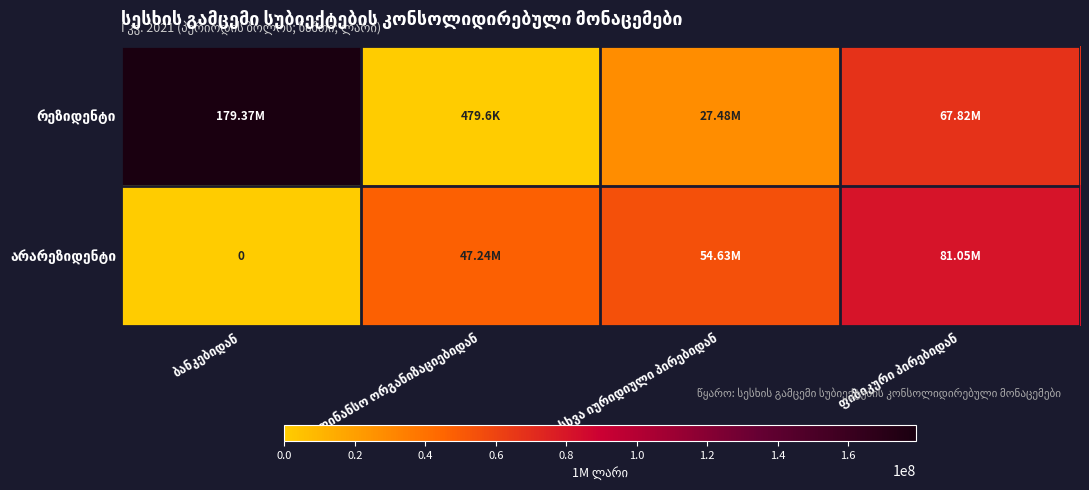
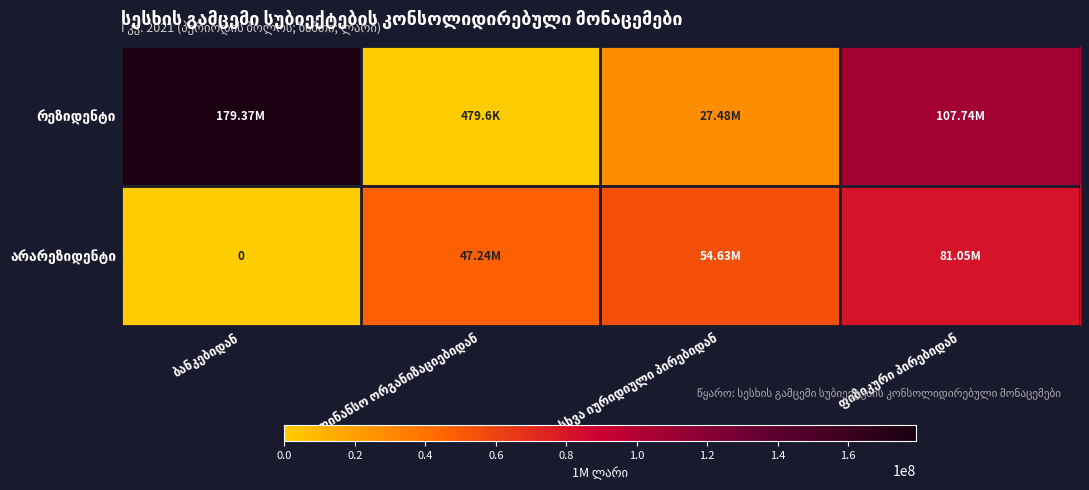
რეზიდენტი, ფიზიკური პირებიდან: 67.82M -> 107.74M
